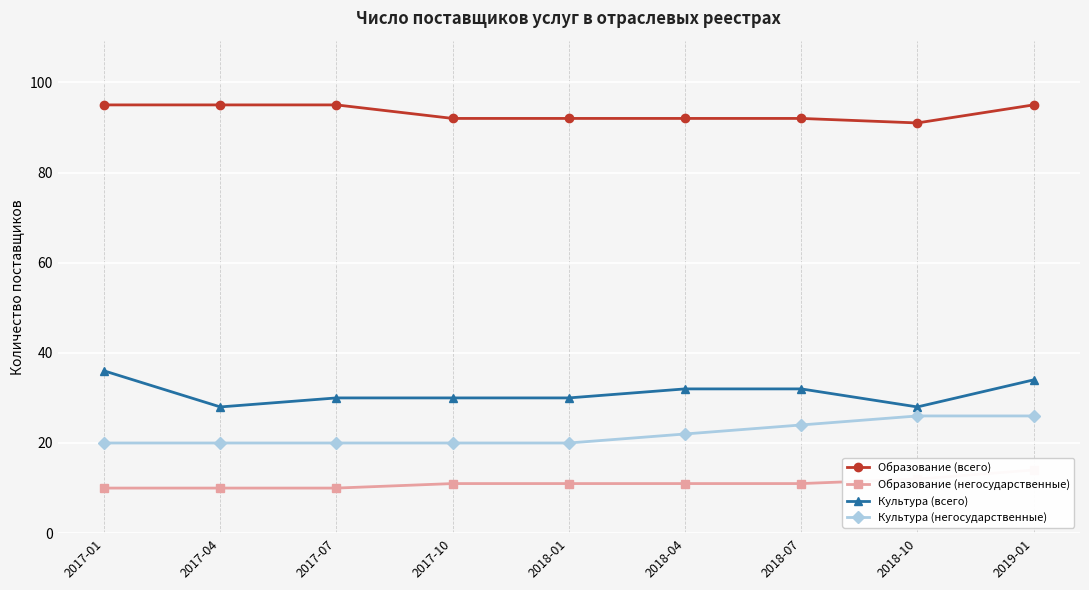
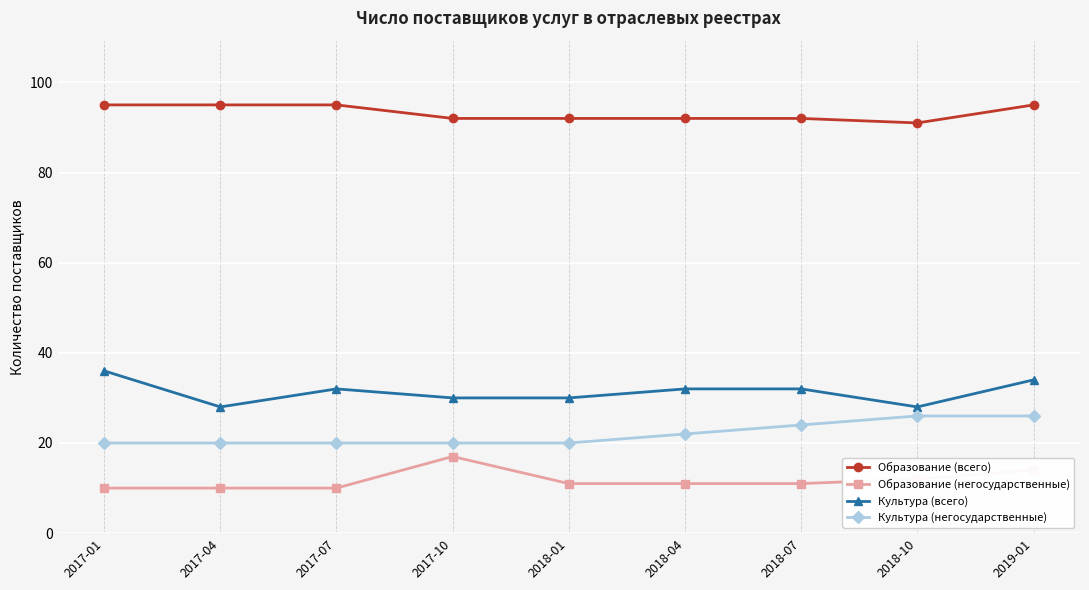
Культура (всего), 2017-07: 30 -> 32
Образование (негосударственные), 2017-10: 11 -> 17
